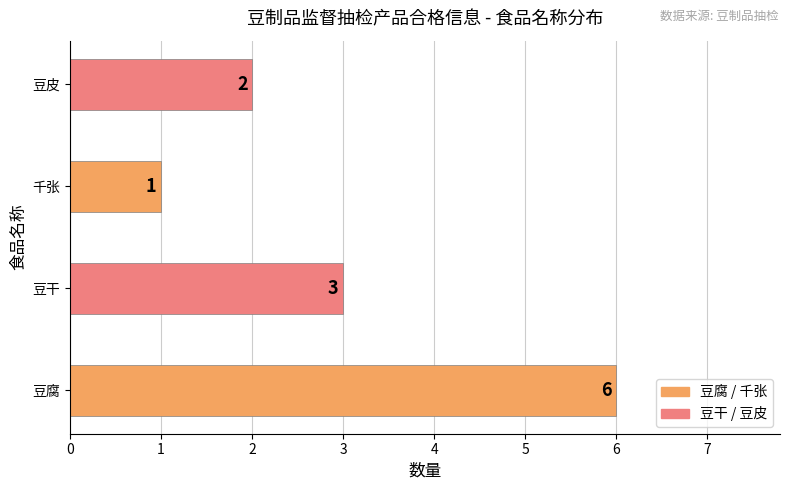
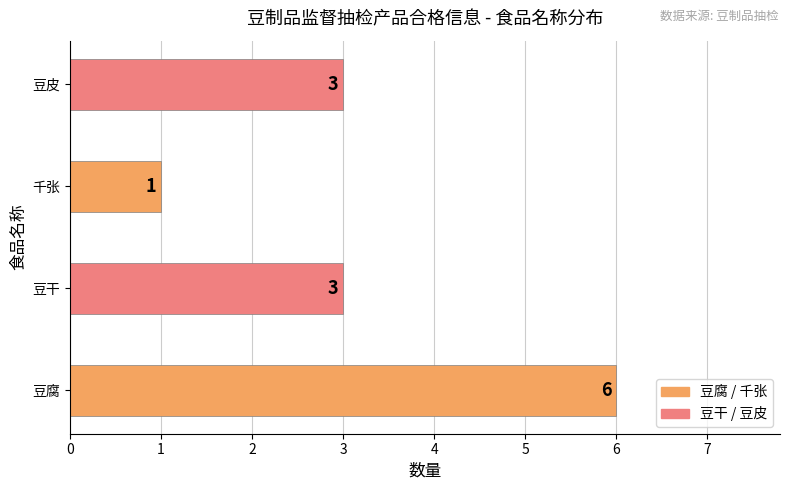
豆皮: 2 -> 3
